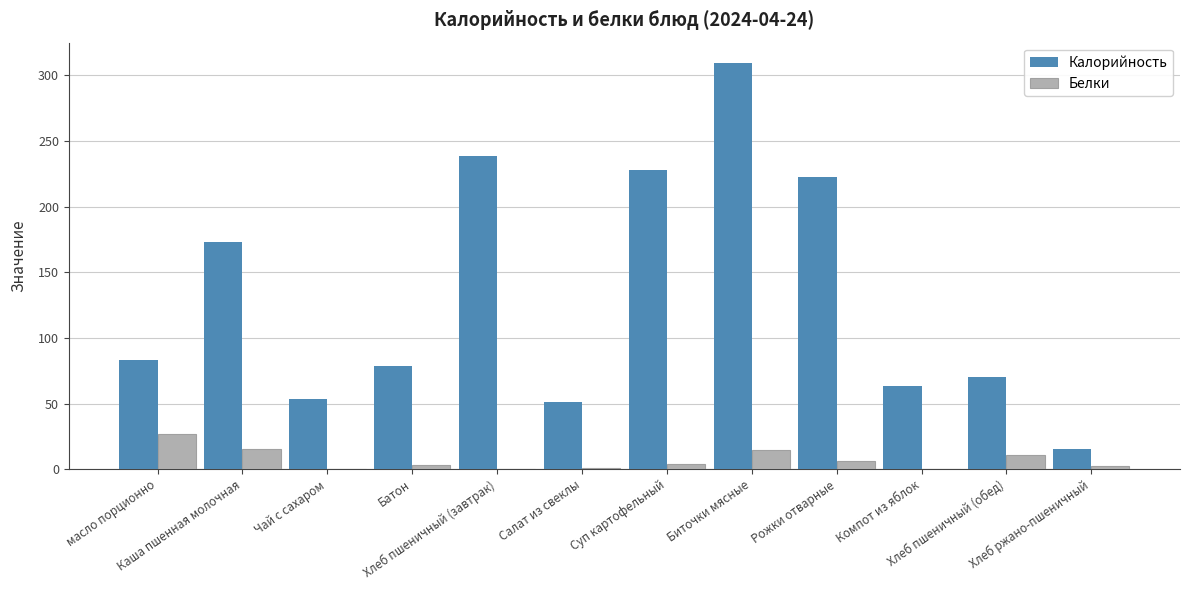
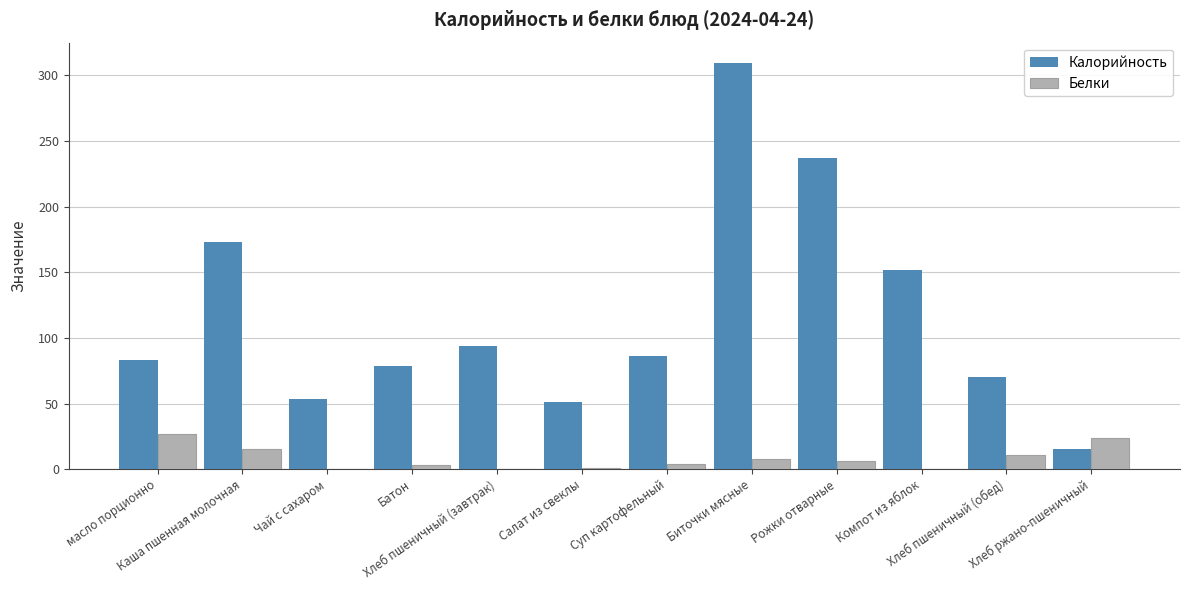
Калорийность, Хлеб пшеничный (завтрак): 239 -> 94
Калорийность, Суп картофельный: 228 -> 86
Белки, Биточки мясные: 15 -> 8
Калорийность, Рожки отварные: 222 -> 237
Калорийность, Компот из яблок: 64 -> 152
Белки, Хлеб ржано-пшеничный: 3 -> 24
